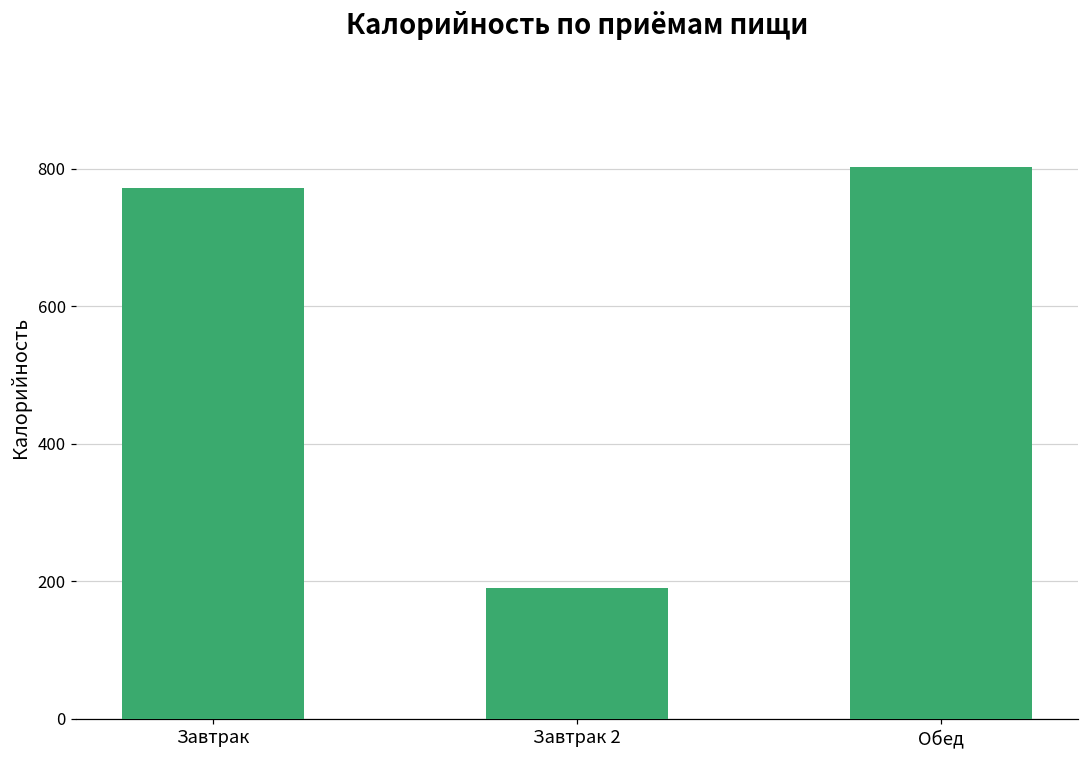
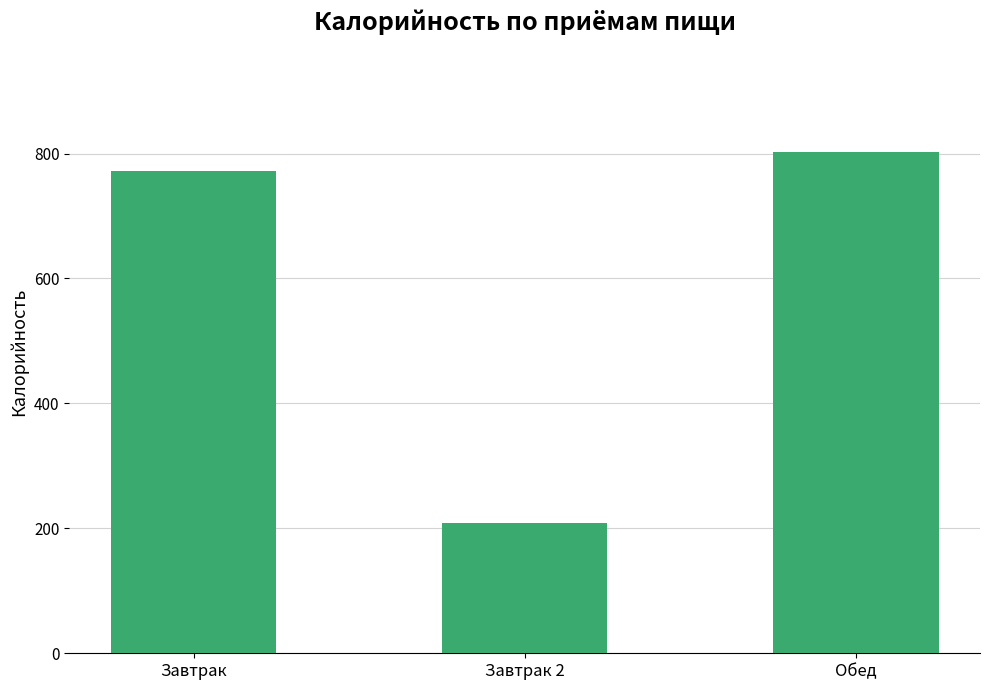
Завтрак 2: 190 -> 210
